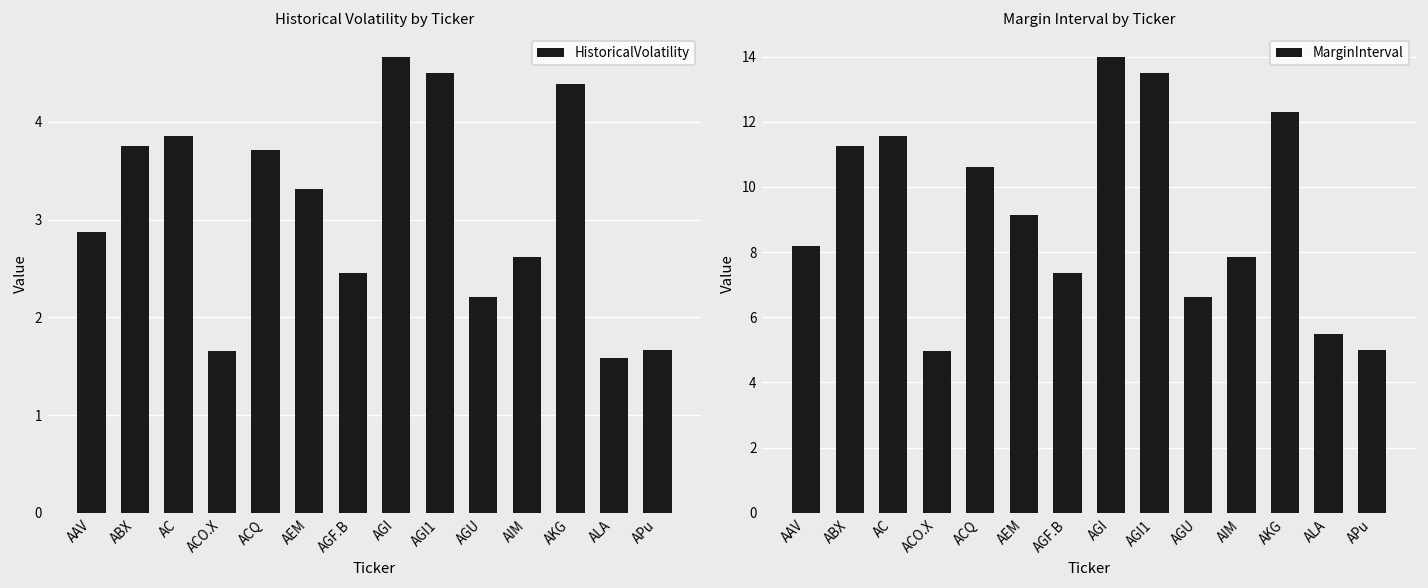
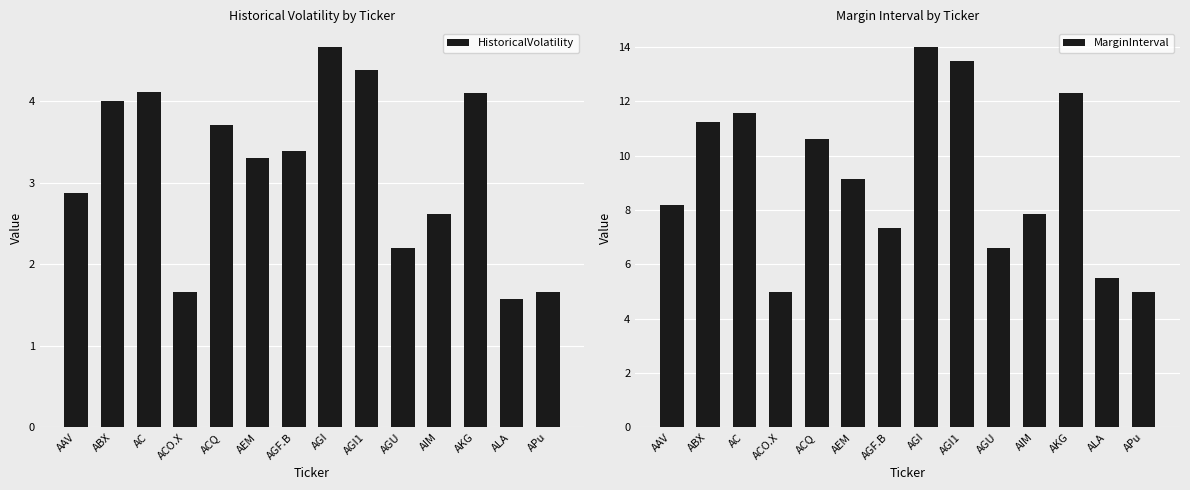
Historical Volatility by Ticker, ABX: 3.8 -> 4.0
Historical Volatility by Ticker, AC: 3.9 -> 4.1
Historical Volatility by Ticker, AGF.B: 2.5 -> 3.4
Historical Volatility by Ticker, AGI1: 4.5 -> 4.4
Historical Volatility by Ticker, AKG: 4.4 -> 4.1
